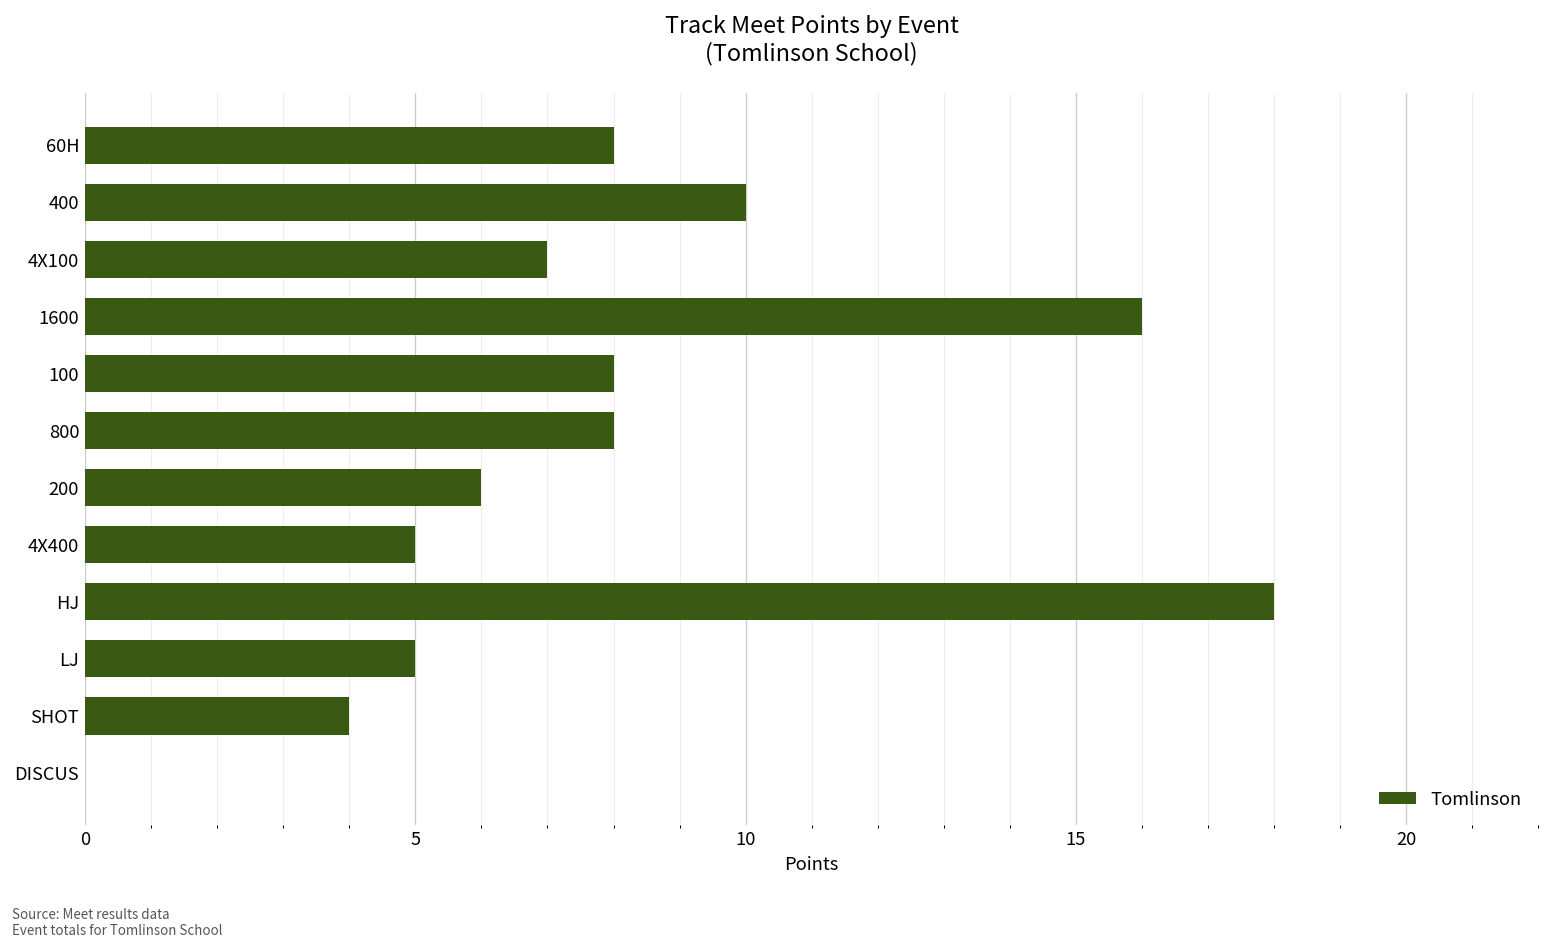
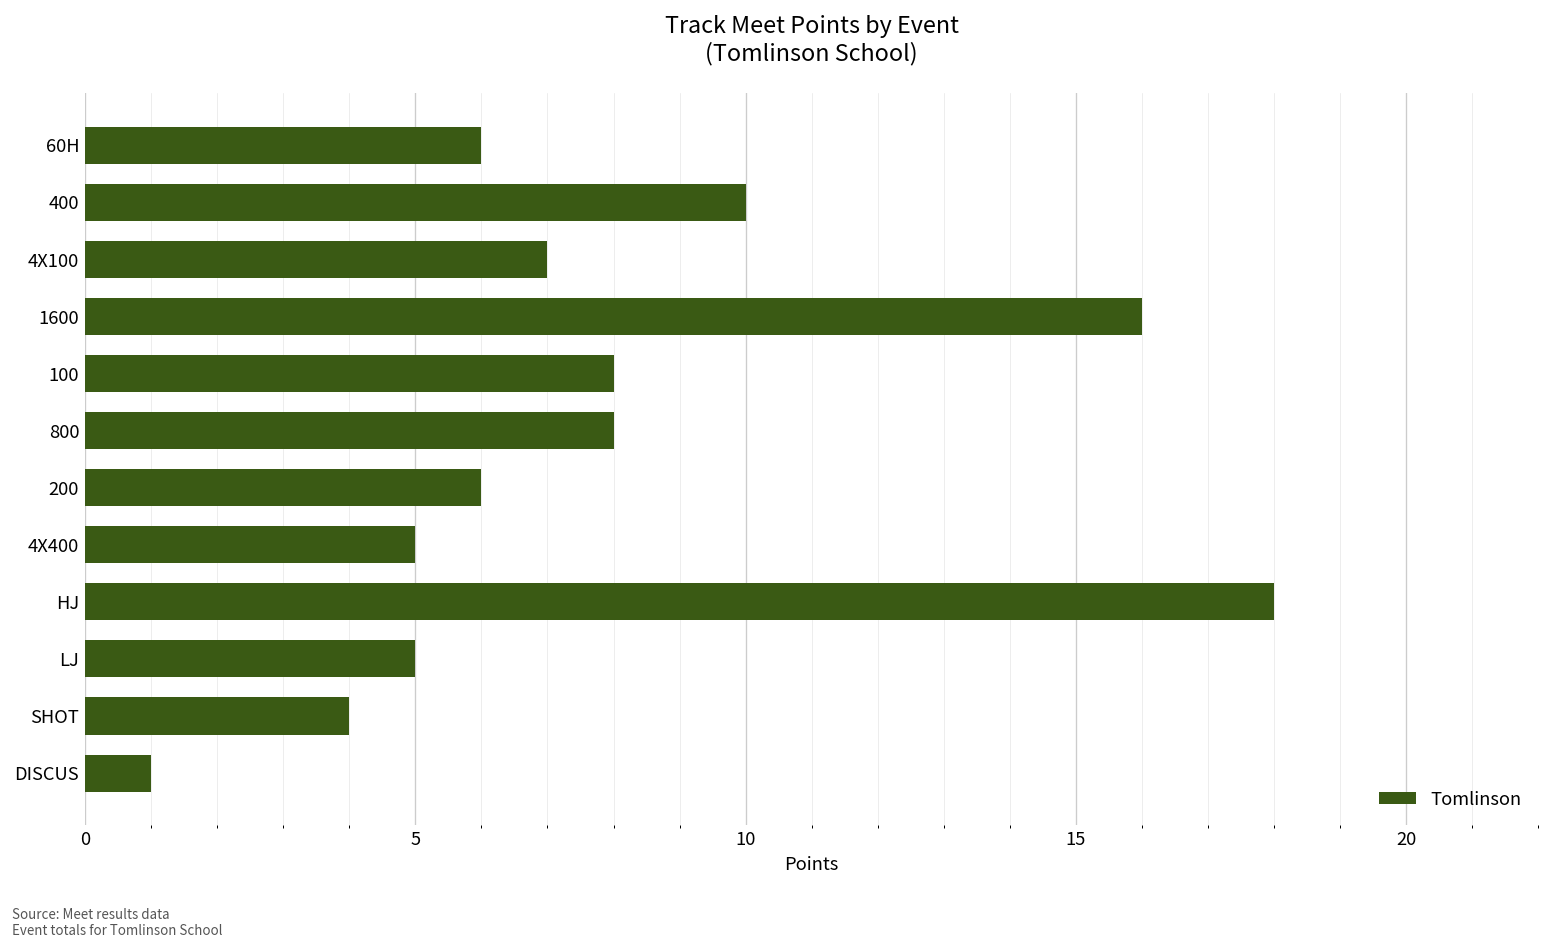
60H: 8 -> 6
DISCUS: 0 -> 1
